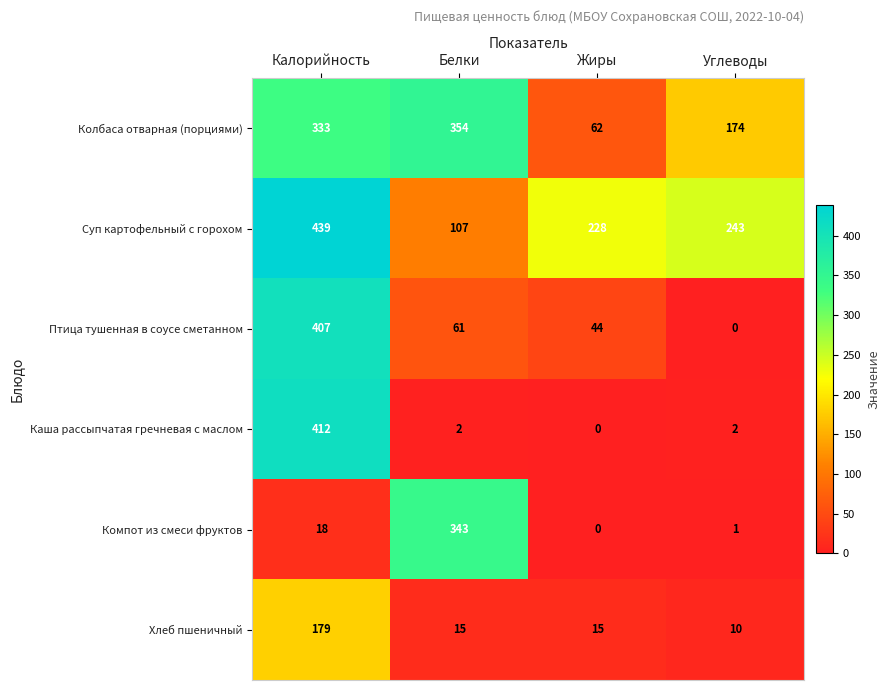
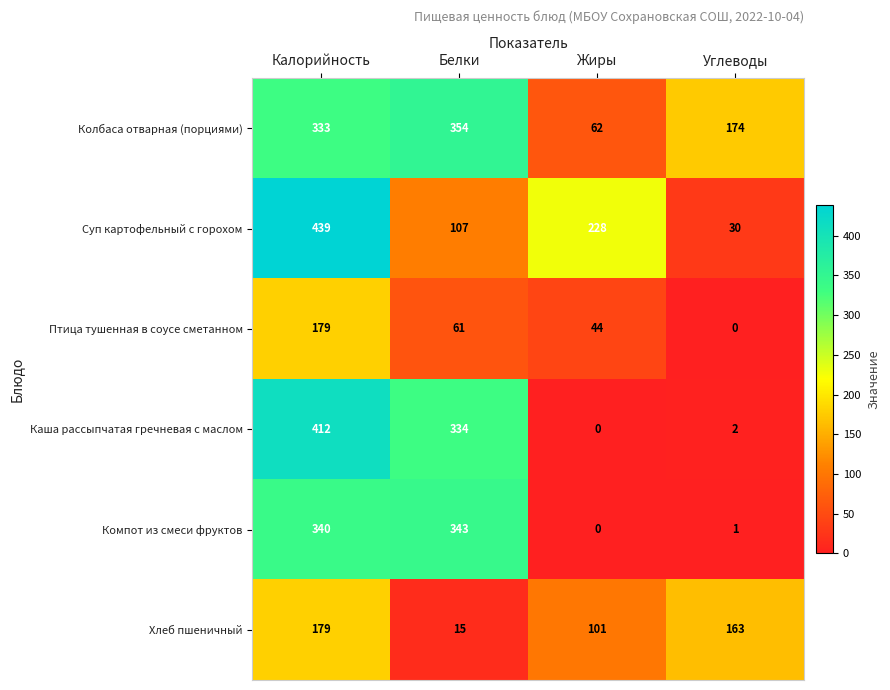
Суп картофельный с горохом, Углеводы: 243 -> 30
Птица тушенная в соусе сметанном, Калорийность: 407 -> 179
Каша рассыпчатая гречневая с маслом, Белки: 2 -> 334
Компот из смеси фруктов, Калорийность: 18 -> 340
Хлеб пшеничный, Жиры: 15 -> 101
Хлеб пшеничный, Углеводы: 10 -> 163
